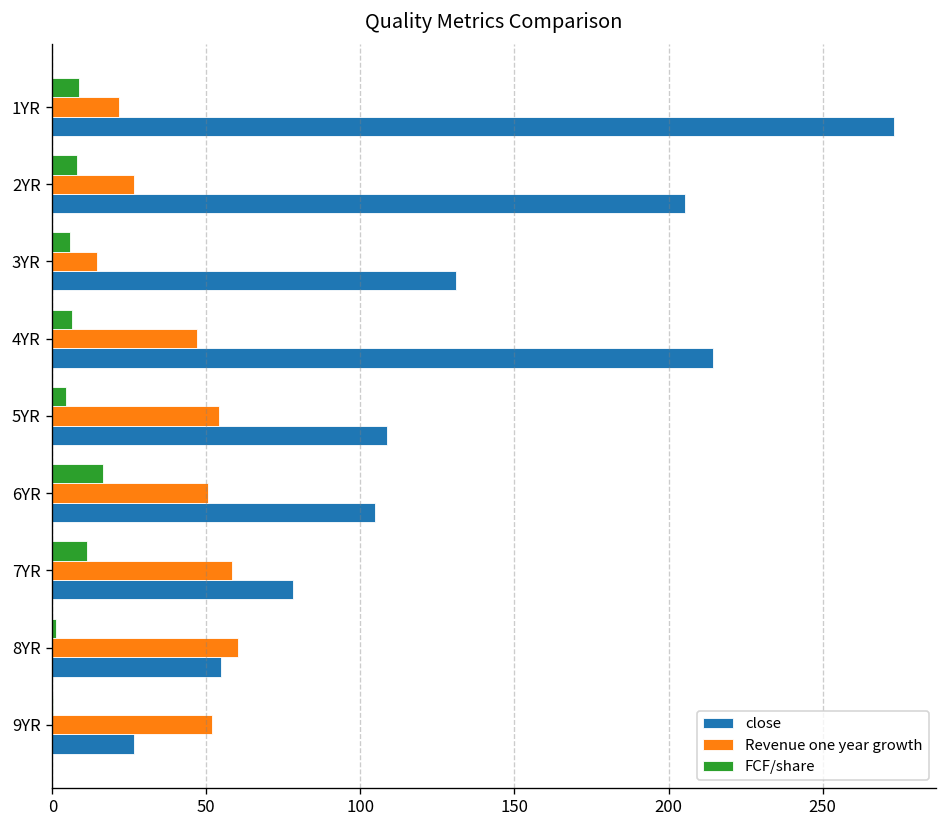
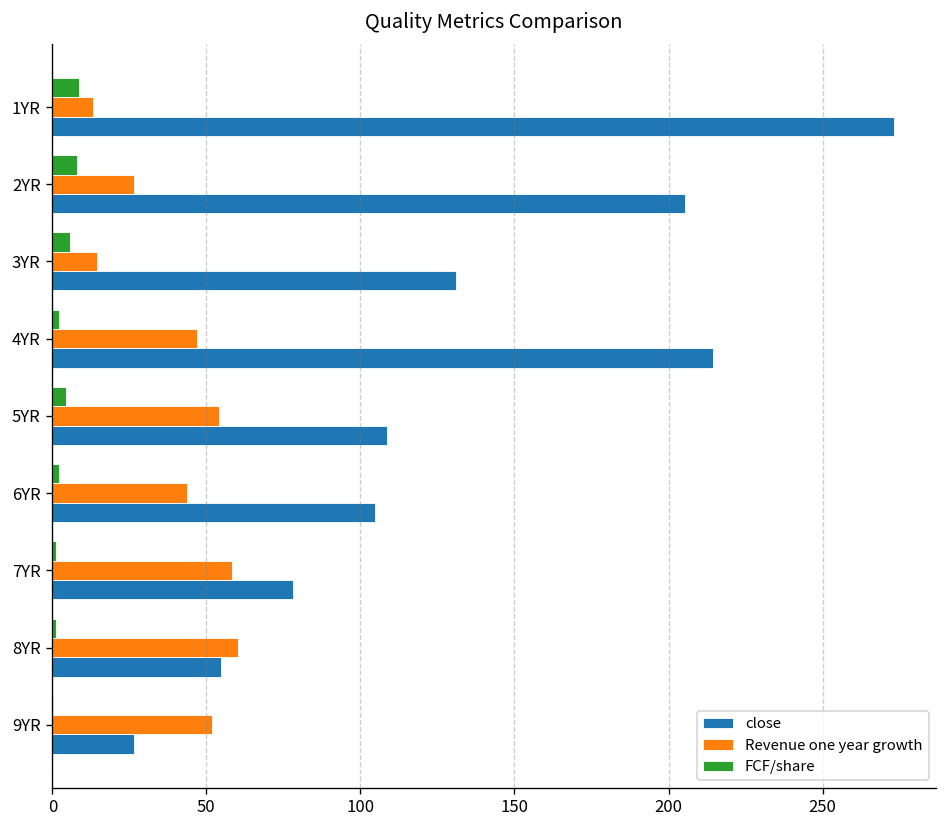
Revenue one year growth, 1YR: 22 -> 13
FCF/share, 4YR: 7 -> 2
FCF/share, 6YR: 16 -> 2
Revenue one year growth, 6YR: 51 -> 44
FCF/share, 7YR: 11 -> 1
